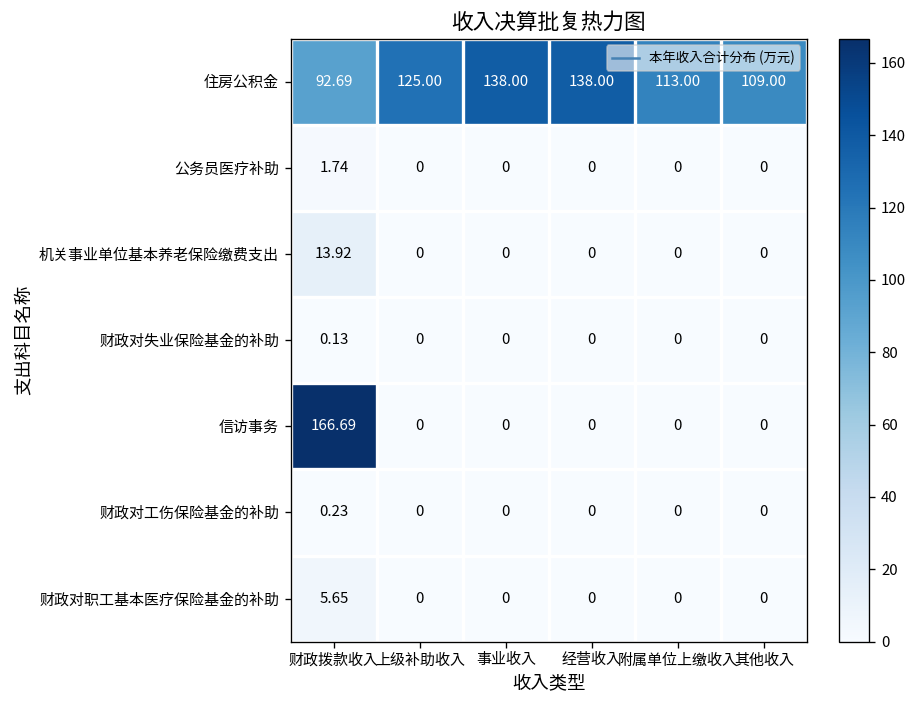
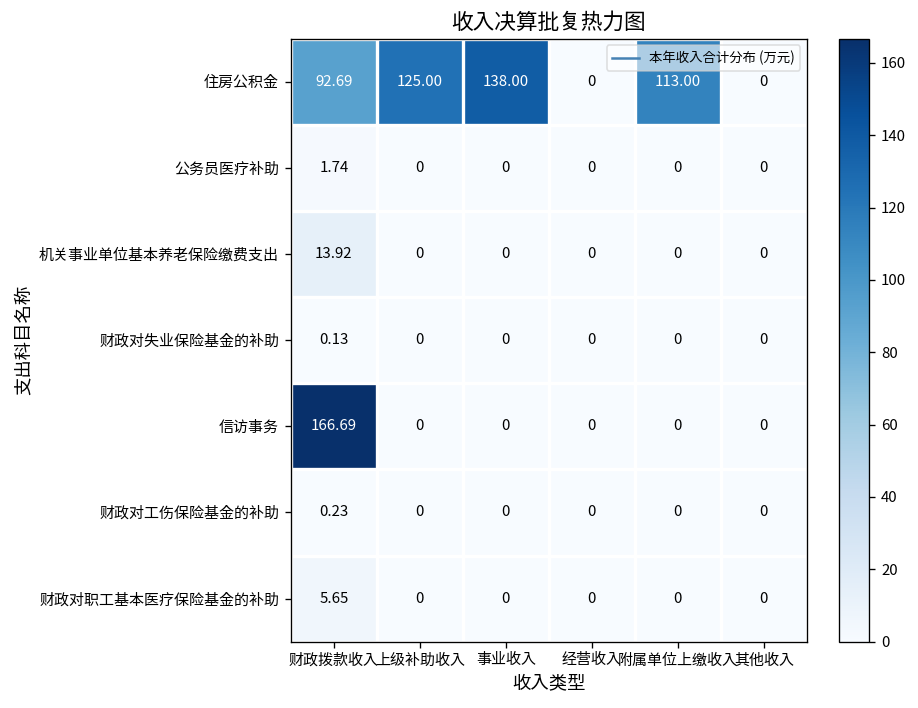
住房公积金, 经营收入: 138.00 -> 0
住房公积金, 其他收入: 109.00 -> 0
